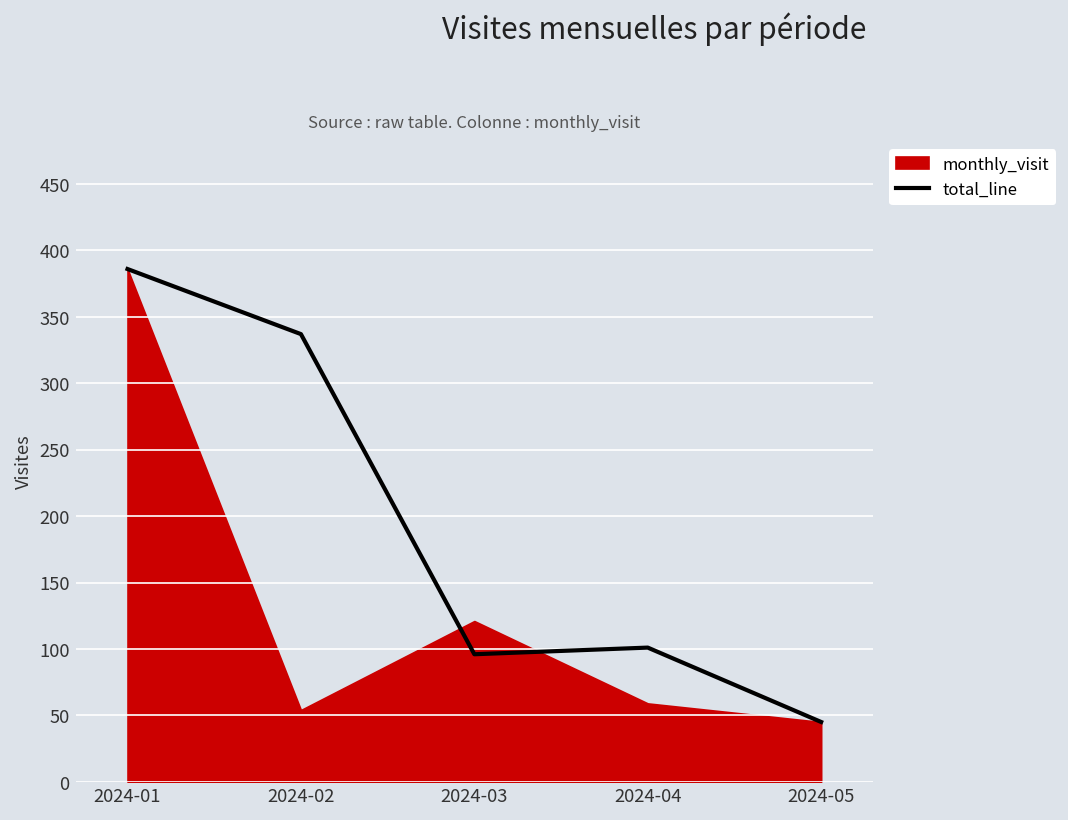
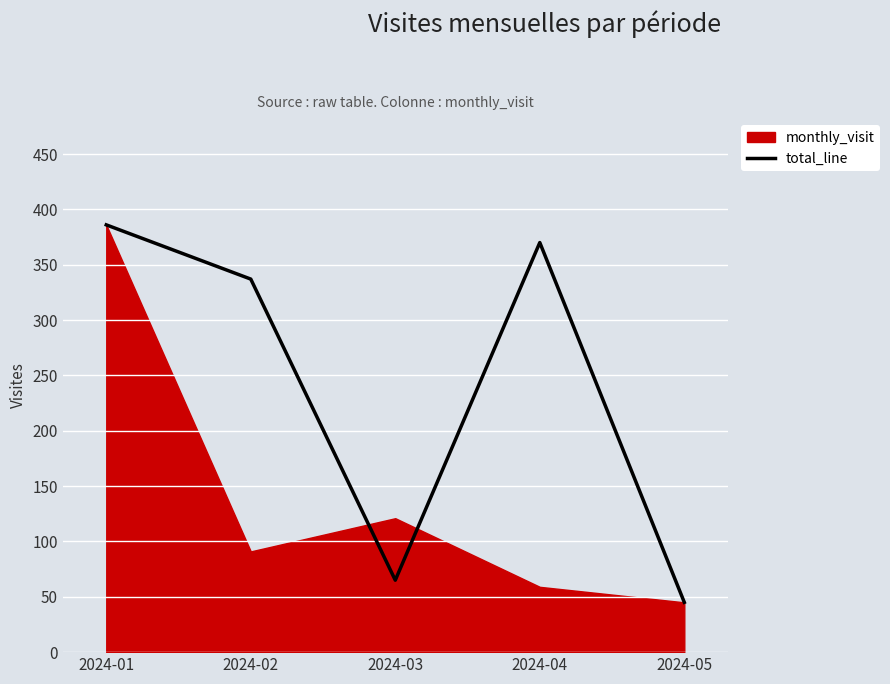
monthly_visit, 2024-02: 54 -> 91
total_line, 2024-03: 96 -> 65
total_line, 2024-04: 101 -> 370
